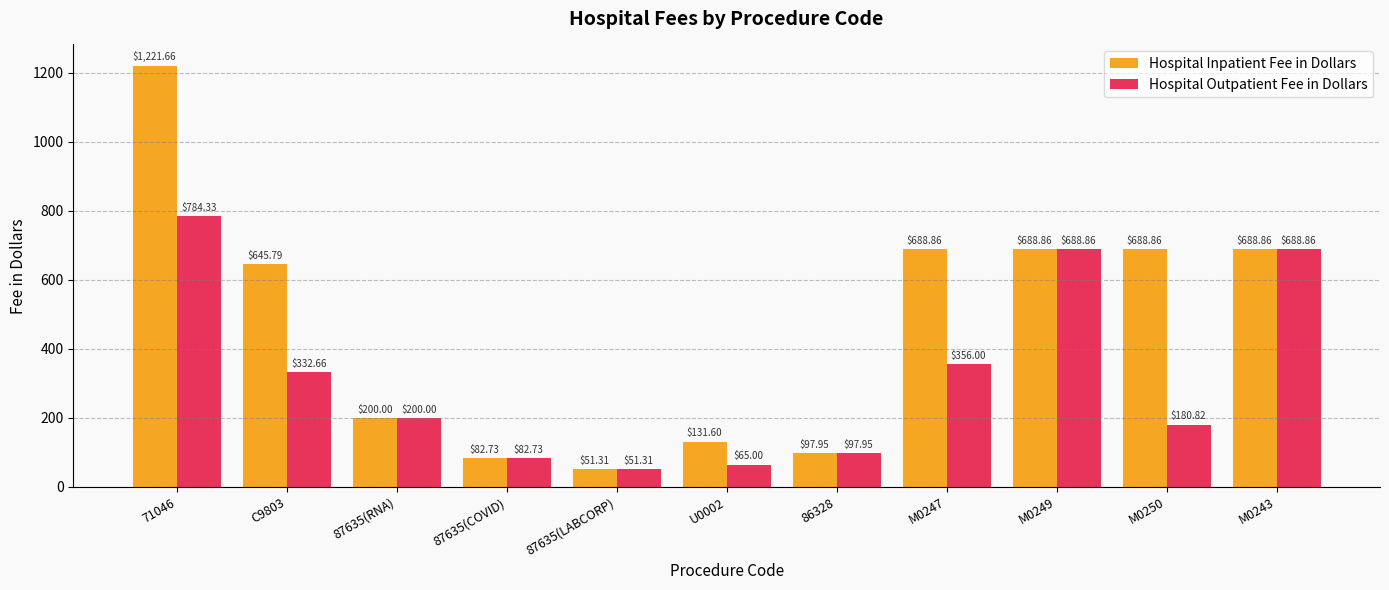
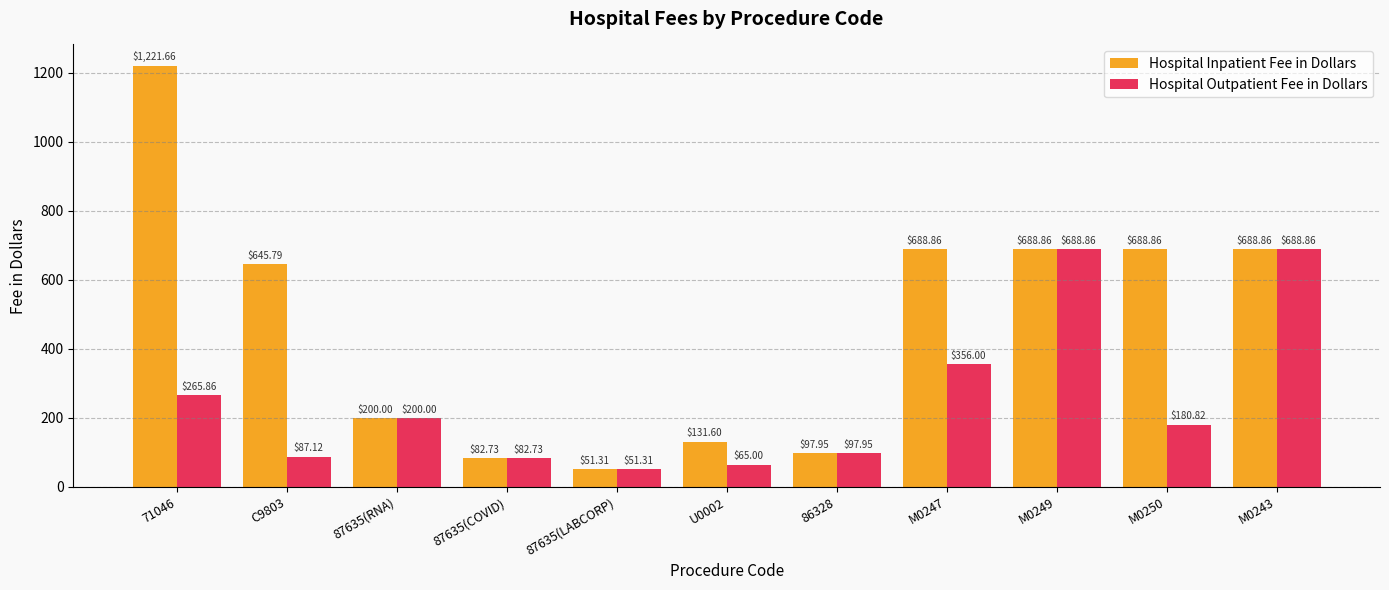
Hospital Outpatient Fee in Dollars, 71046: $784.33 -> $265.86
Hospital Outpatient Fee in Dollars, C9803: $332.66 -> $87.12
